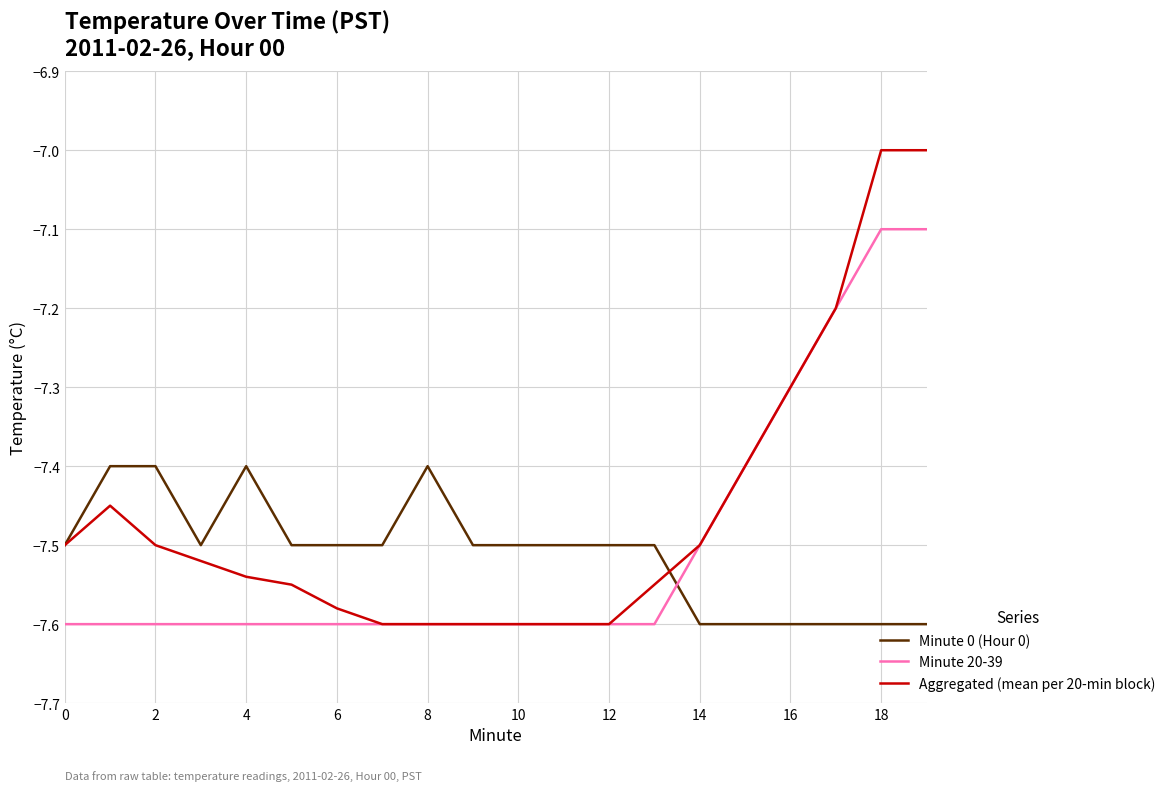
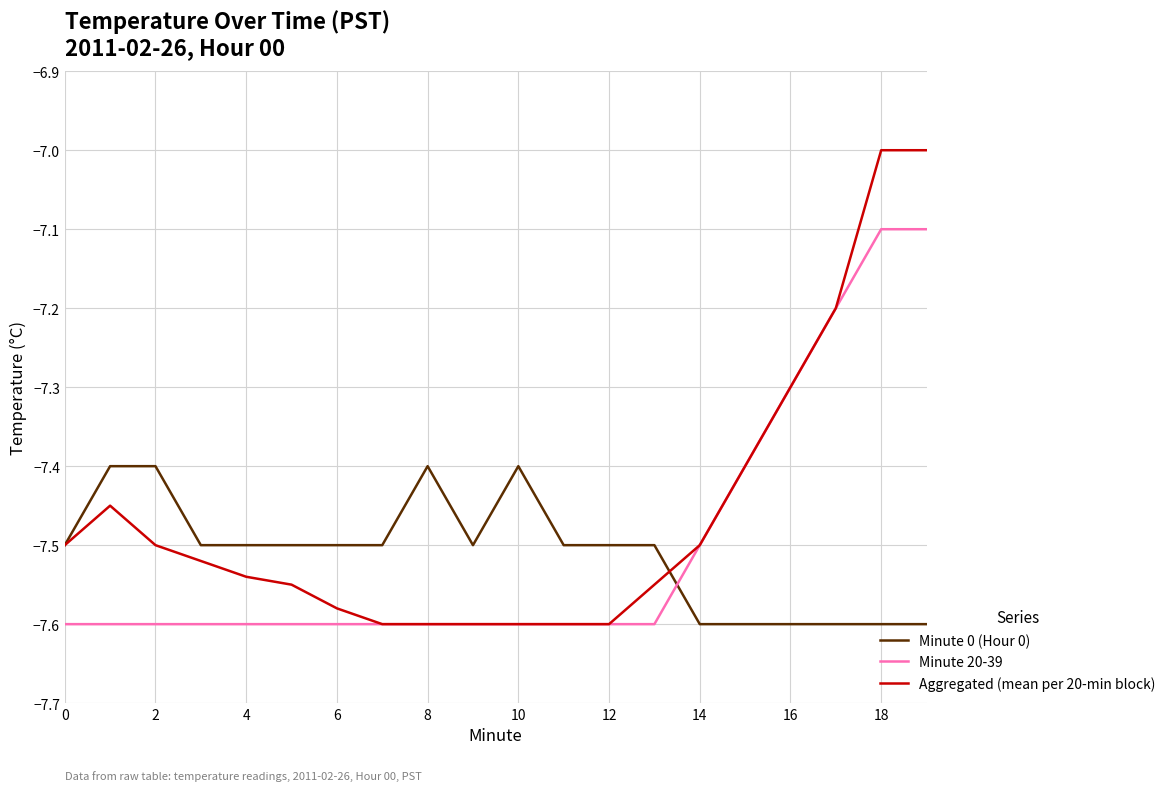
Minute 0 (Hour 0), 4: -7.4 -> -7.5
Minute 0 (Hour 0), 10: -7.5 -> -7.4
